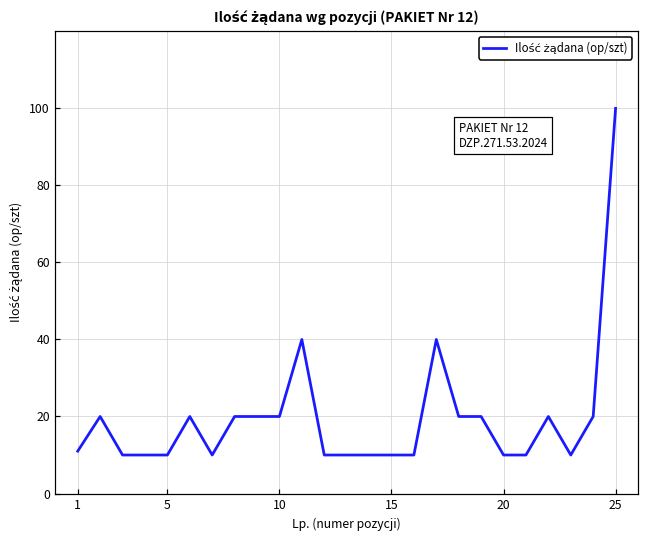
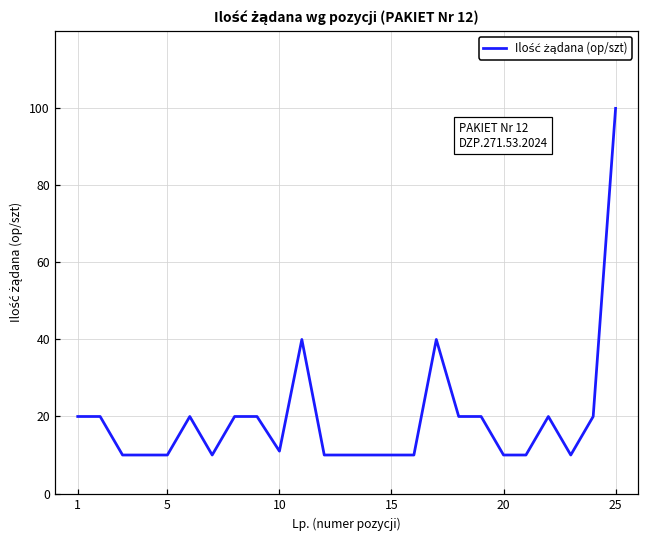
1: 11 -> 20
10: 20 -> 11
